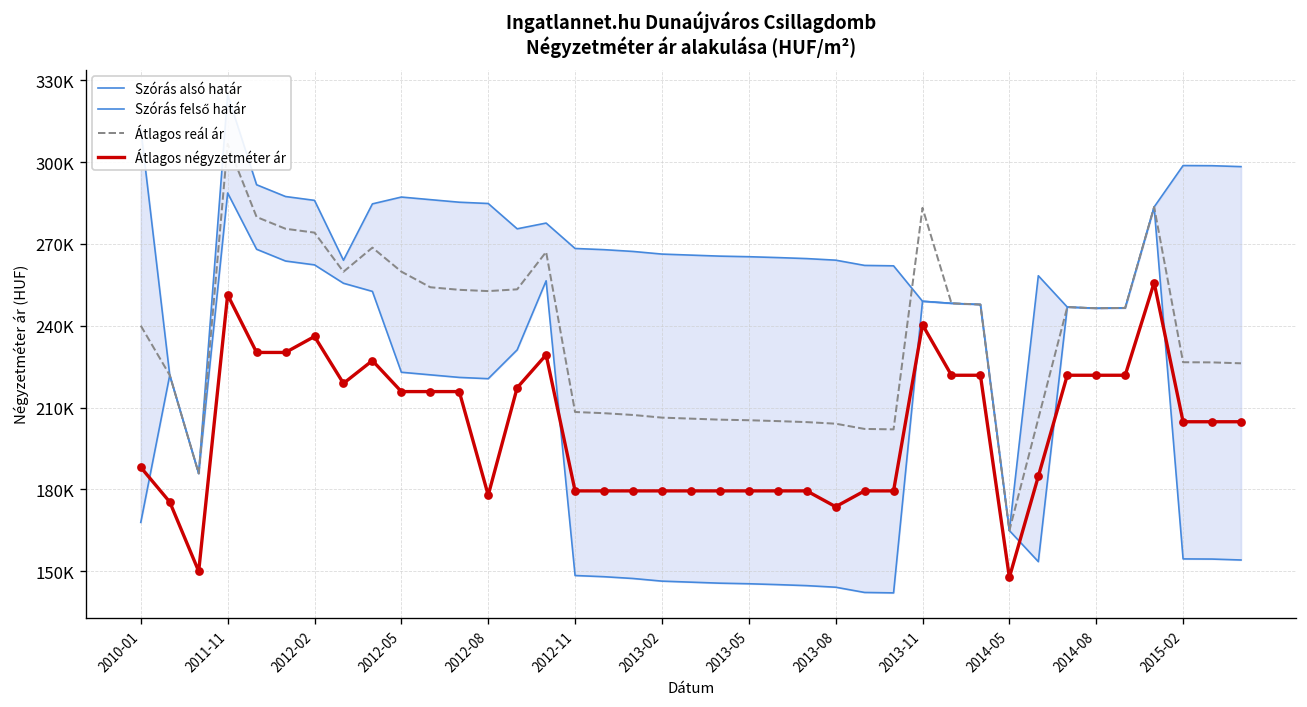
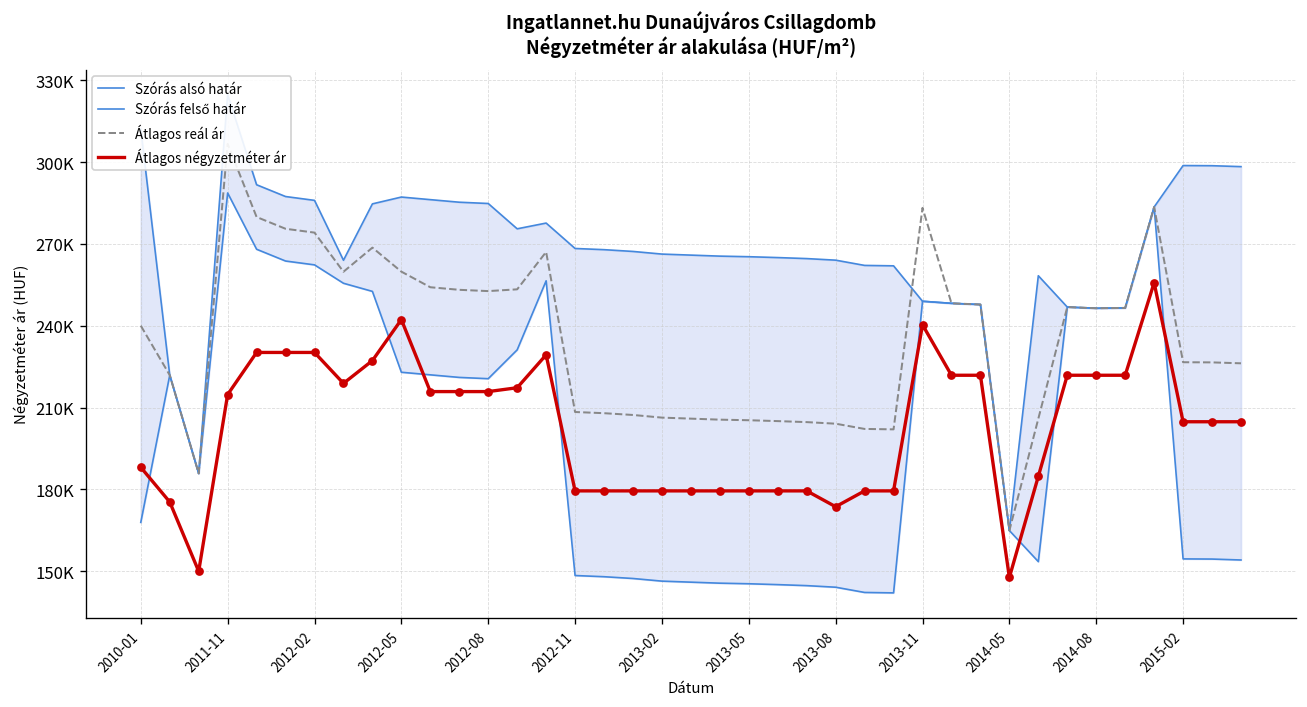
Átlagos négyzetméter ár, 2011-11: 251000 -> 215000
Átlagos négyzetméter ár, 2012-02: 236000 -> 230000
Átlagos négyzetméter ár, 2012-05: 216000 -> 242000
Átlagos négyzetméter ár, 2012-08: 178000 -> 216000
